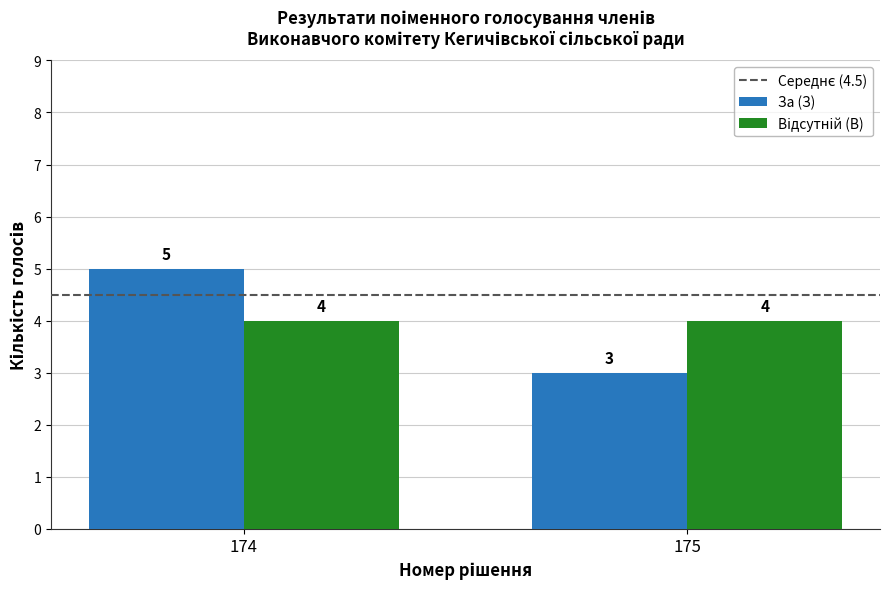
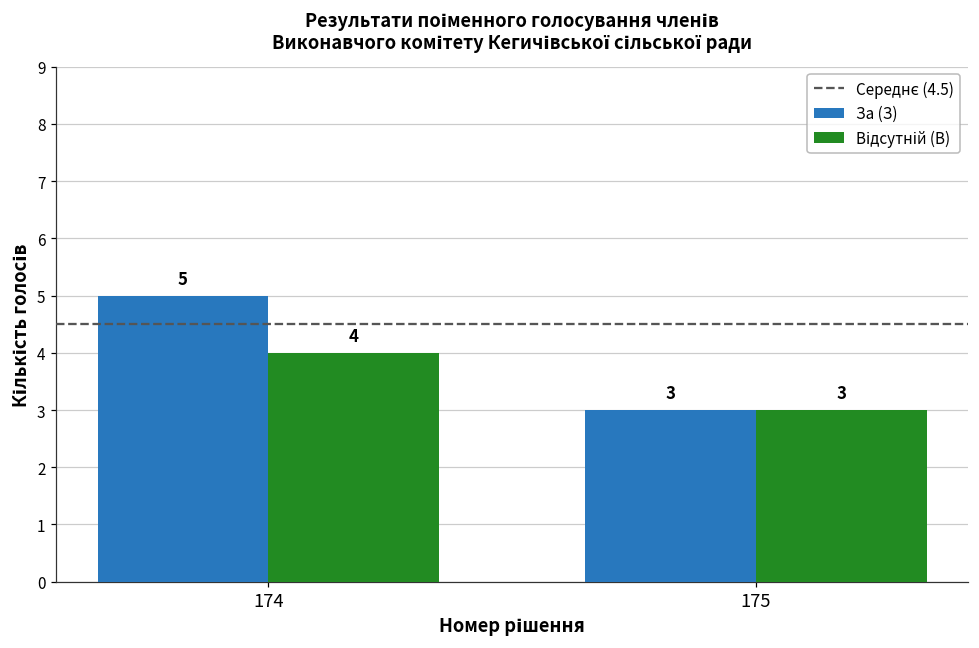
Відсутній (В), 175: 4 -> 3
